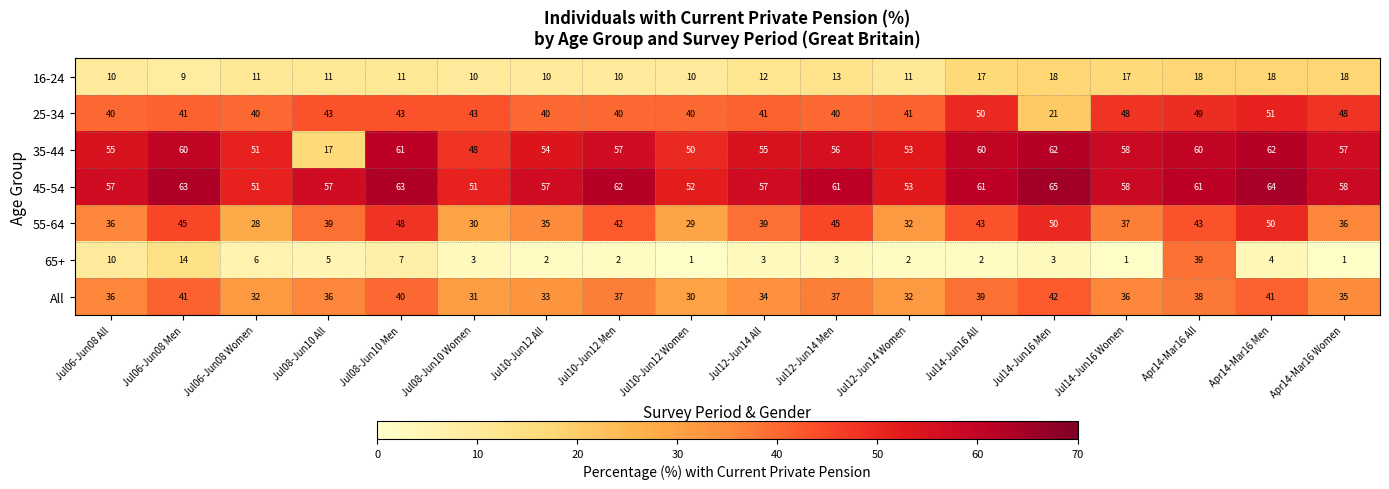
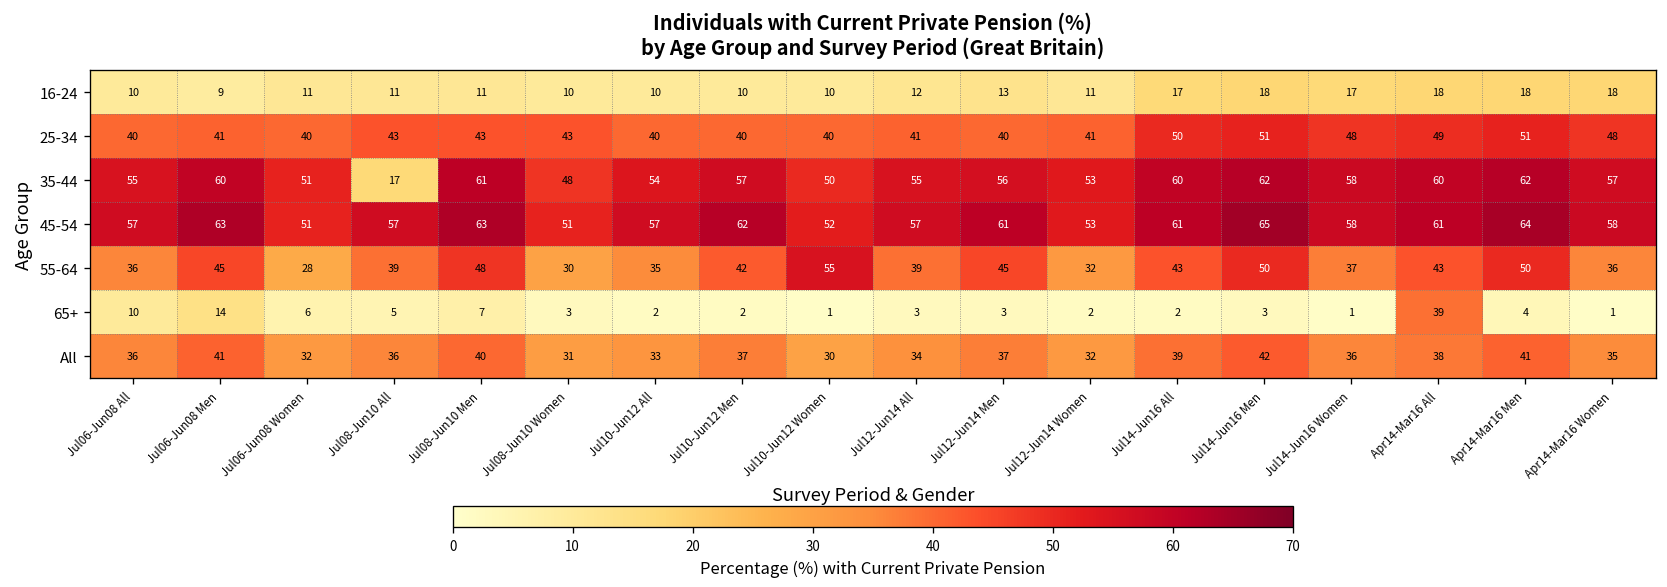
25-34, Jul14-Jun16 Men: 21 -> 51
55-64, Jul10-Jun12 Women: 29 -> 55
